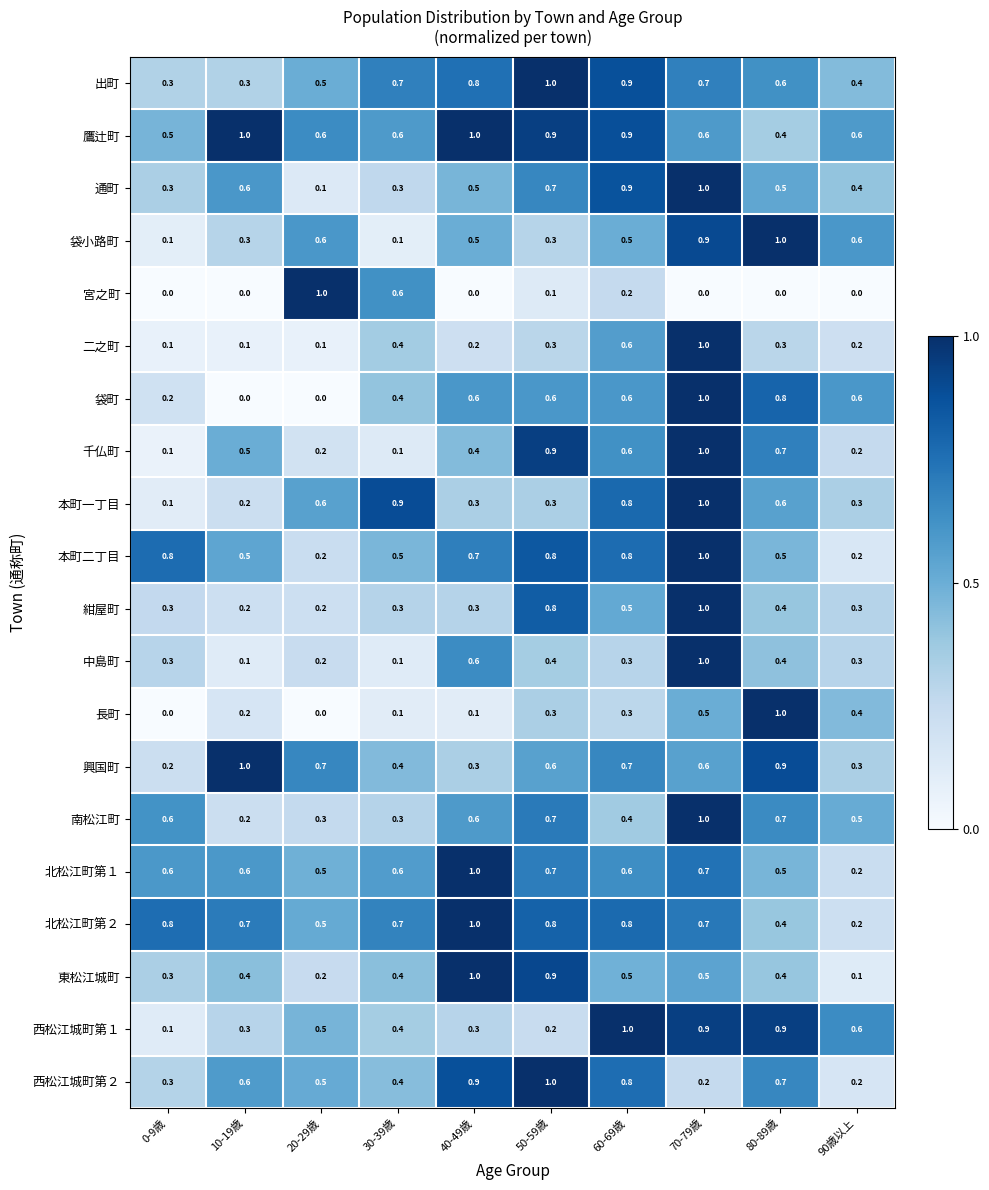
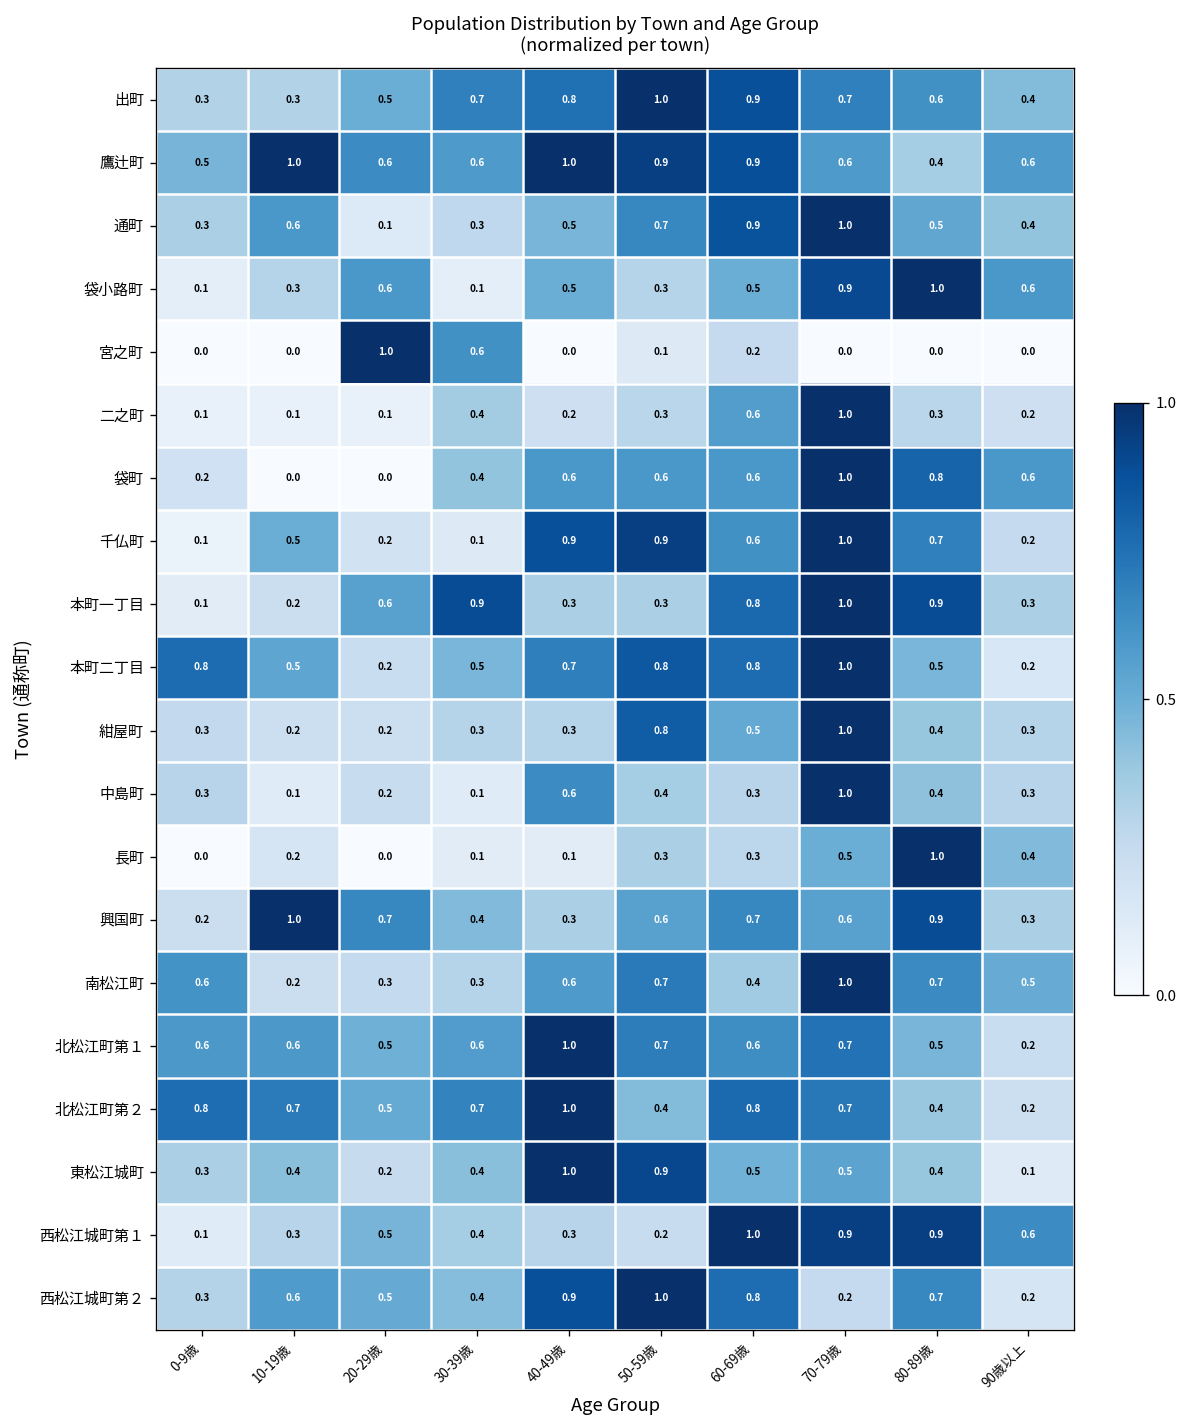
千仏町, 40-49歳: 0.4 -> 0.9
本町一丁目, 80-89歳: 0.6 -> 0.9
北松江町第２, 50-59歳: 0.8 -> 0.4
